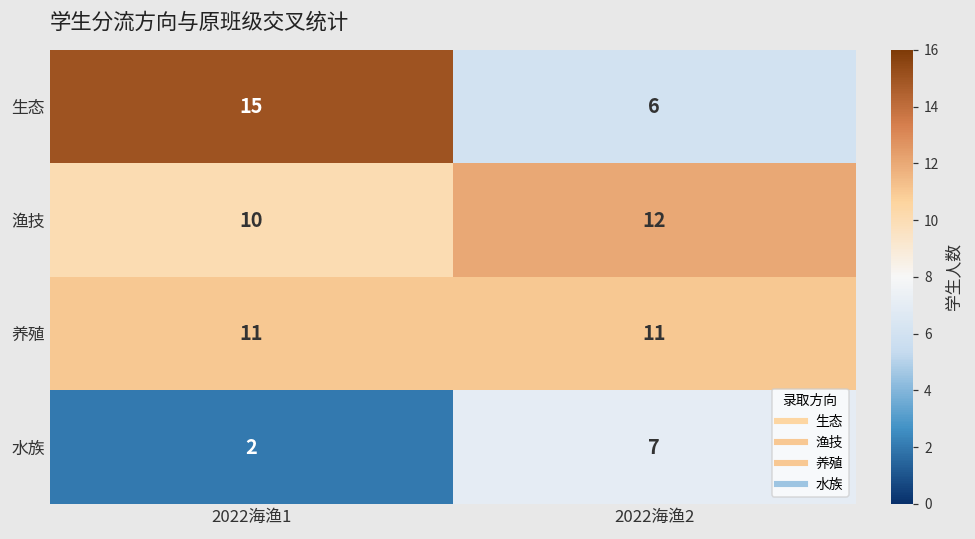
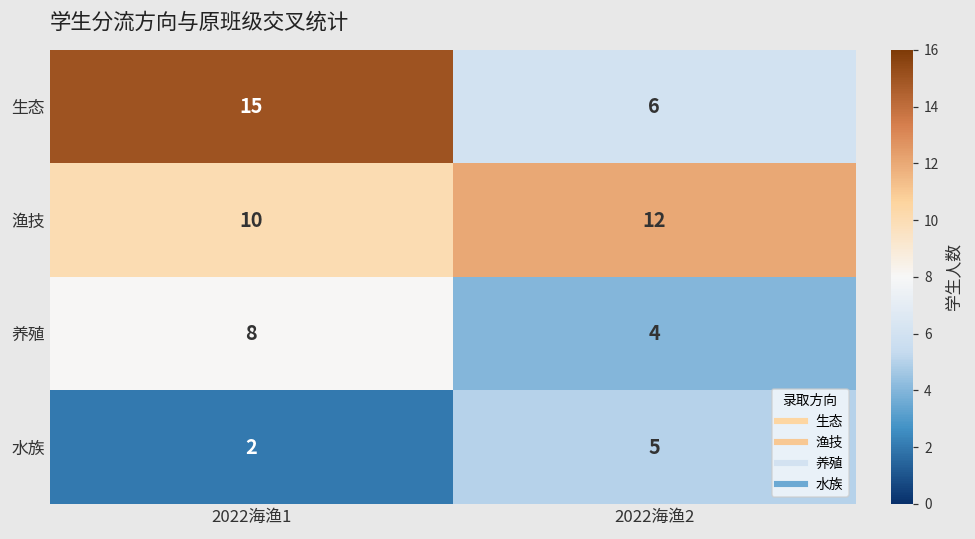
养殖, 2022海渔1: 11 -> 8
养殖, 2022海渔2: 11 -> 4
水族, 2022海渔2: 7 -> 5
